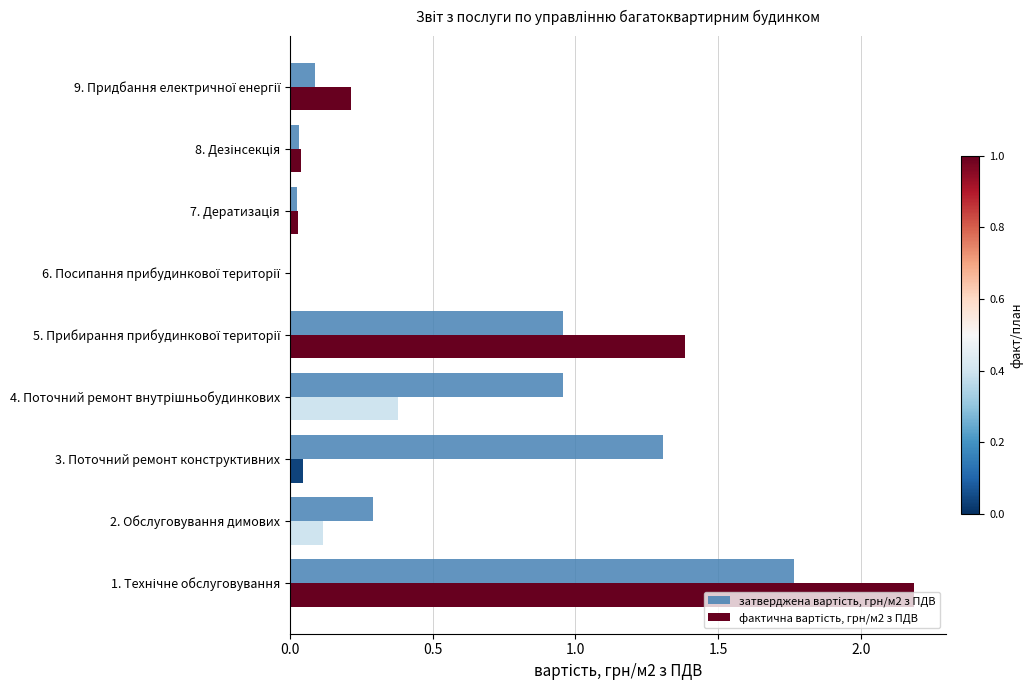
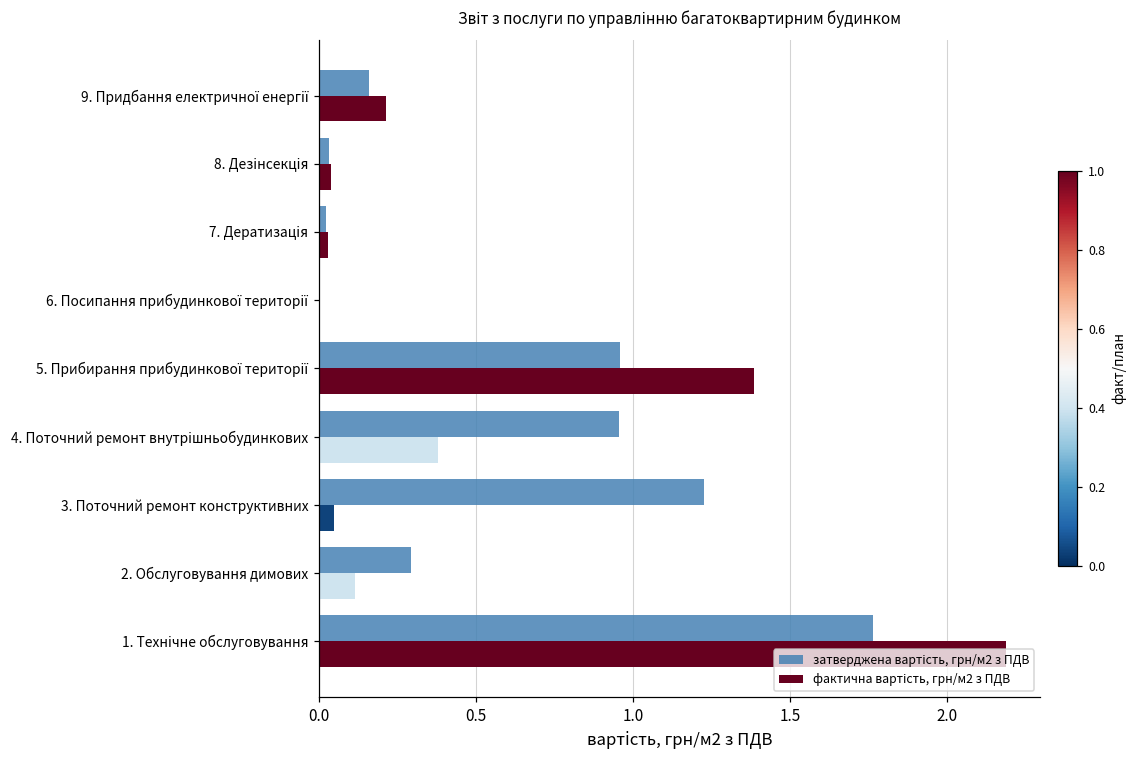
затверджена вартість, грн/м2 з ПДВ, 9. Придбання електричної енергії: 0.09 -> 0.16
затверджена вартість, грн/м2 з ПДВ, 3. Поточний ремонт конструктивних: 1.31 -> 1.23
